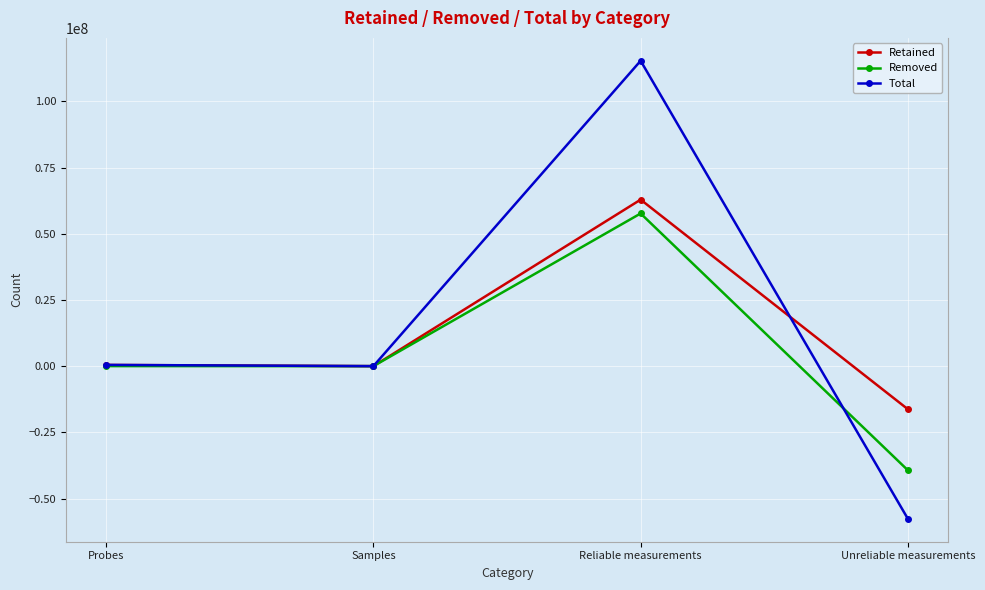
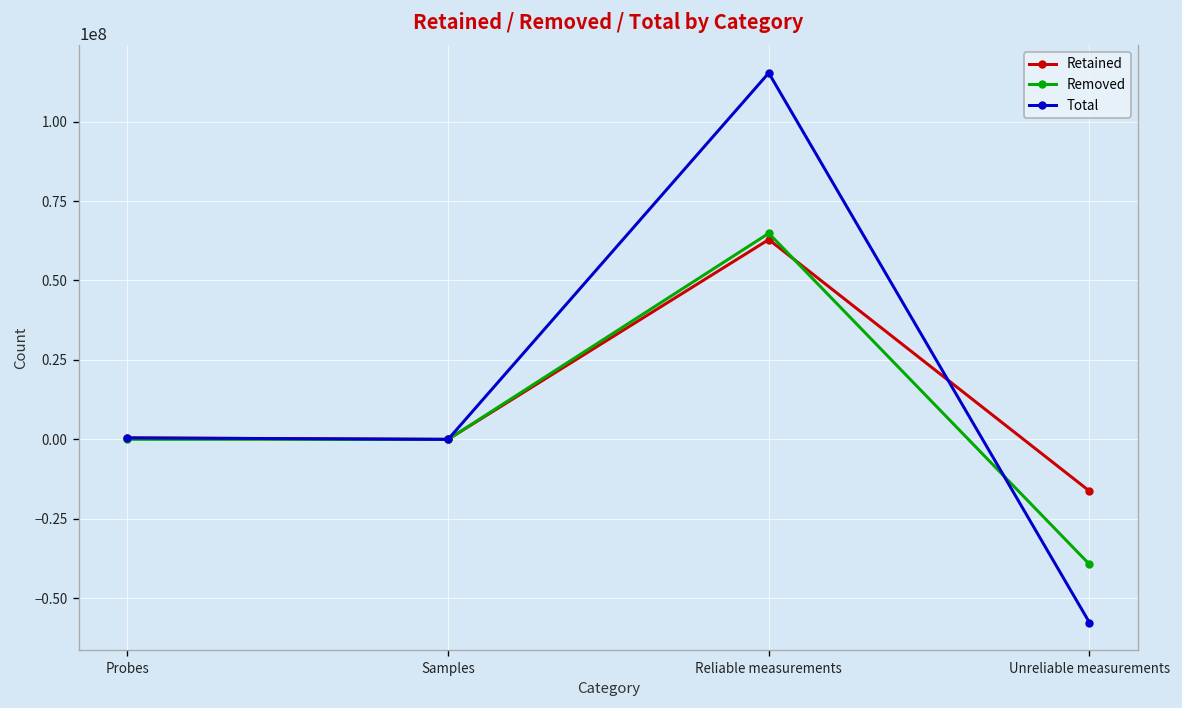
Removed, Reliable measurements: 58000000 -> 65000000
